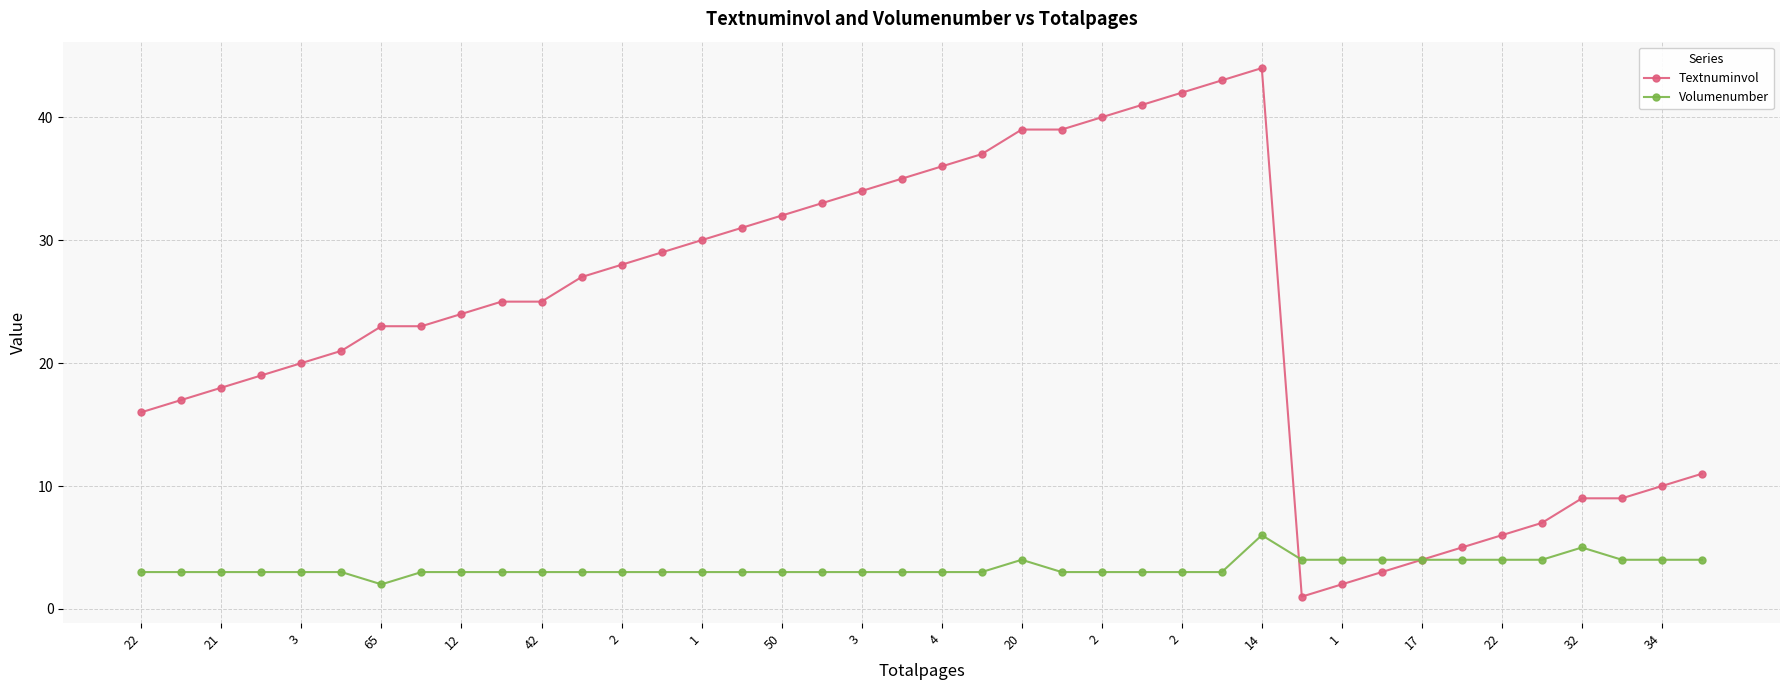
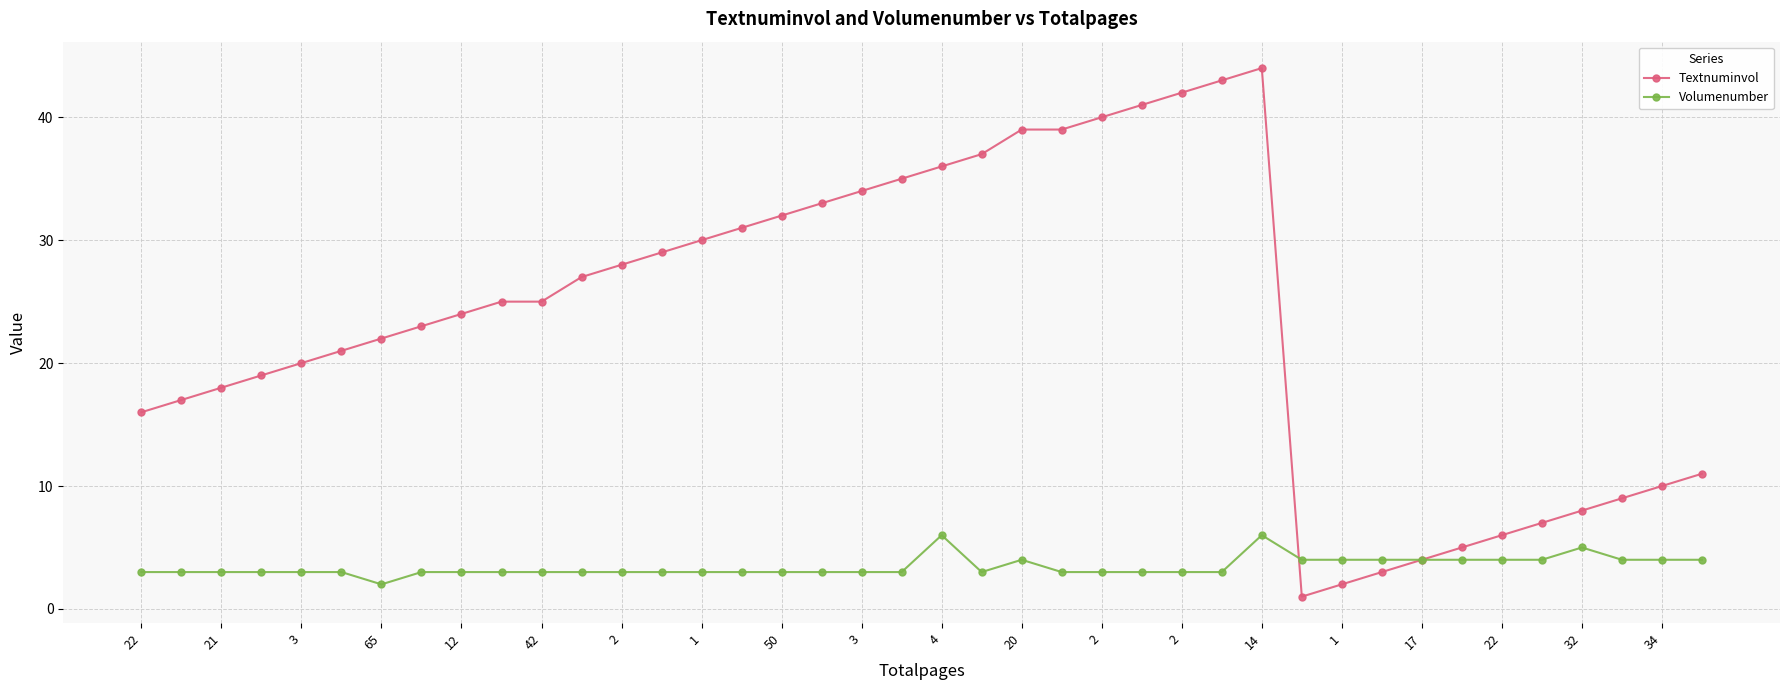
Textnuminvol, 65: 23 -> 22
Volumenumber, 4: 3 -> 6
Textnuminvol, 32: 9 -> 8
